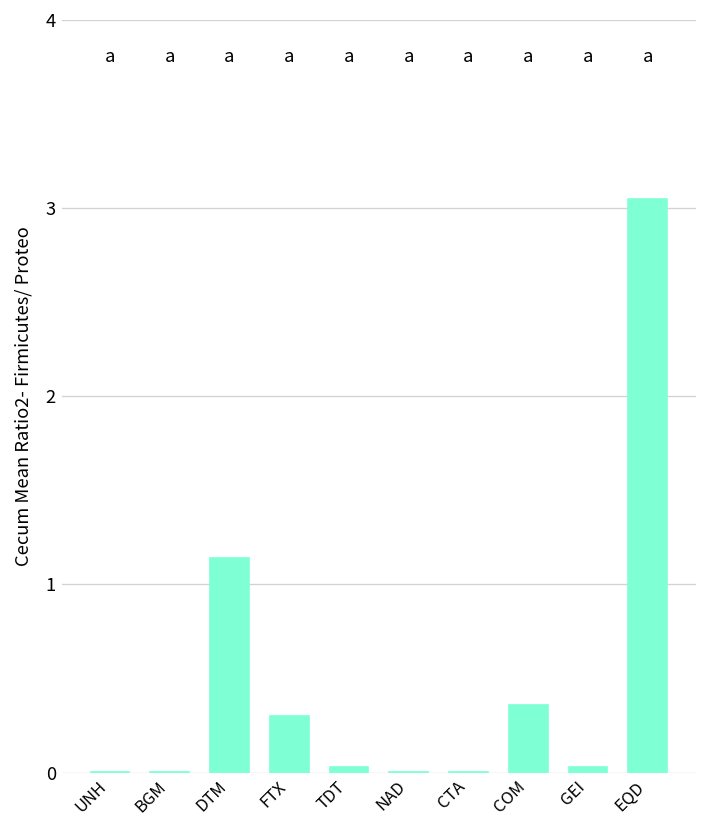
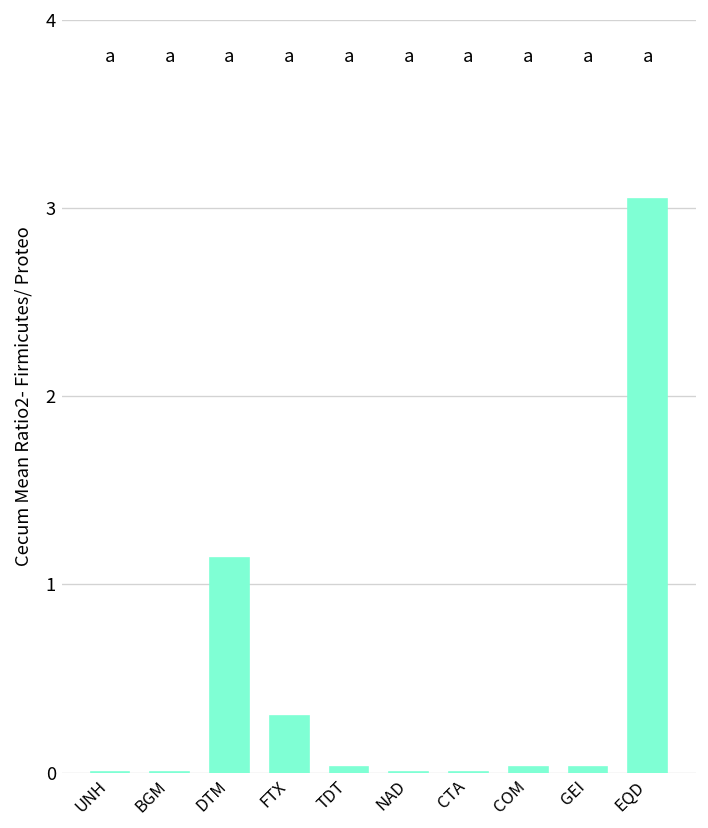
COM: 0.36 -> 0.03
